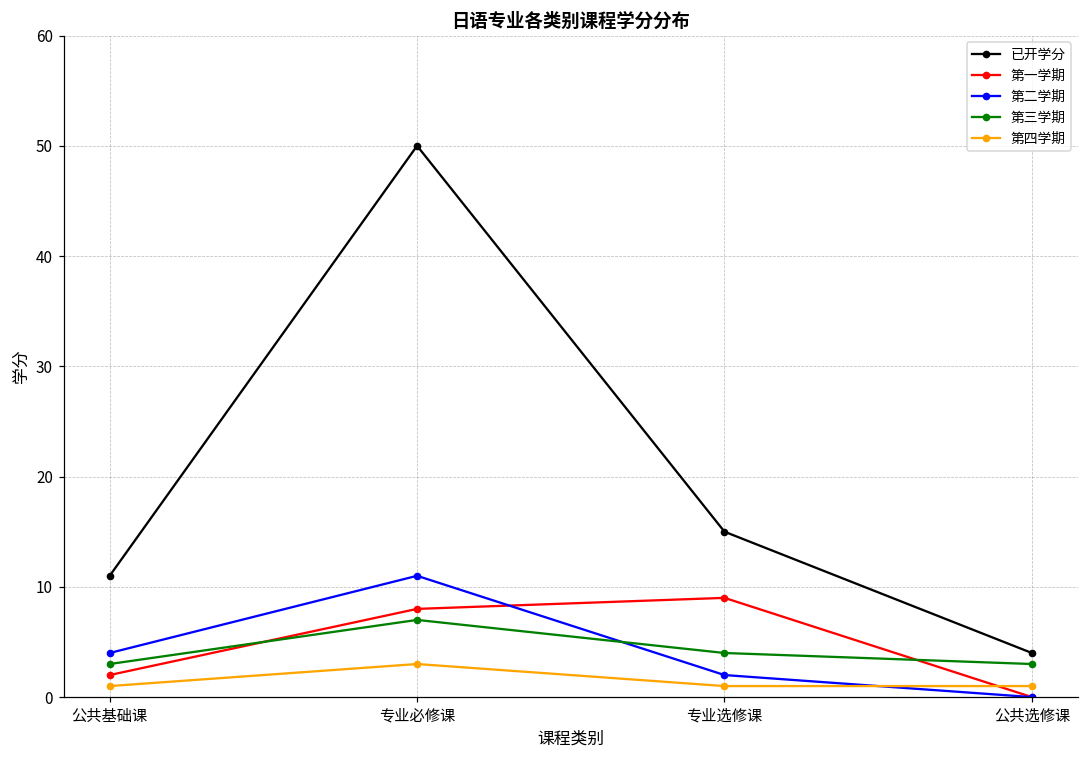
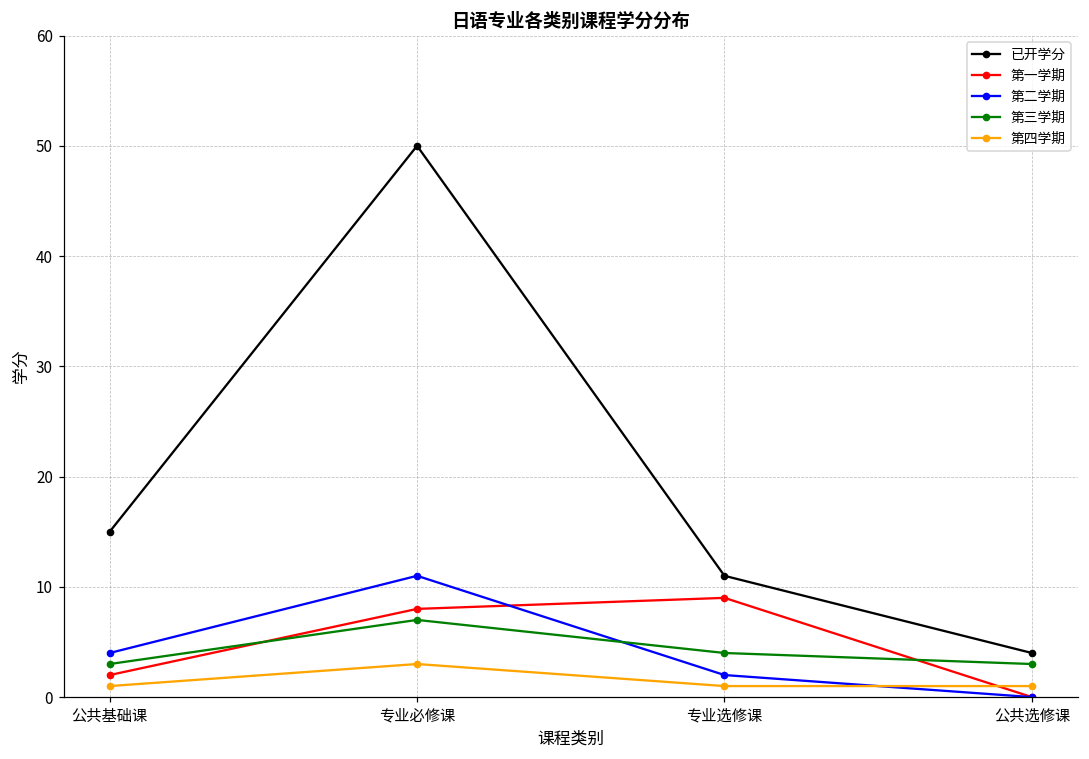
已开学分, 公共基础课: 11 -> 15
已开学分, 专业选修课: 15 -> 11
